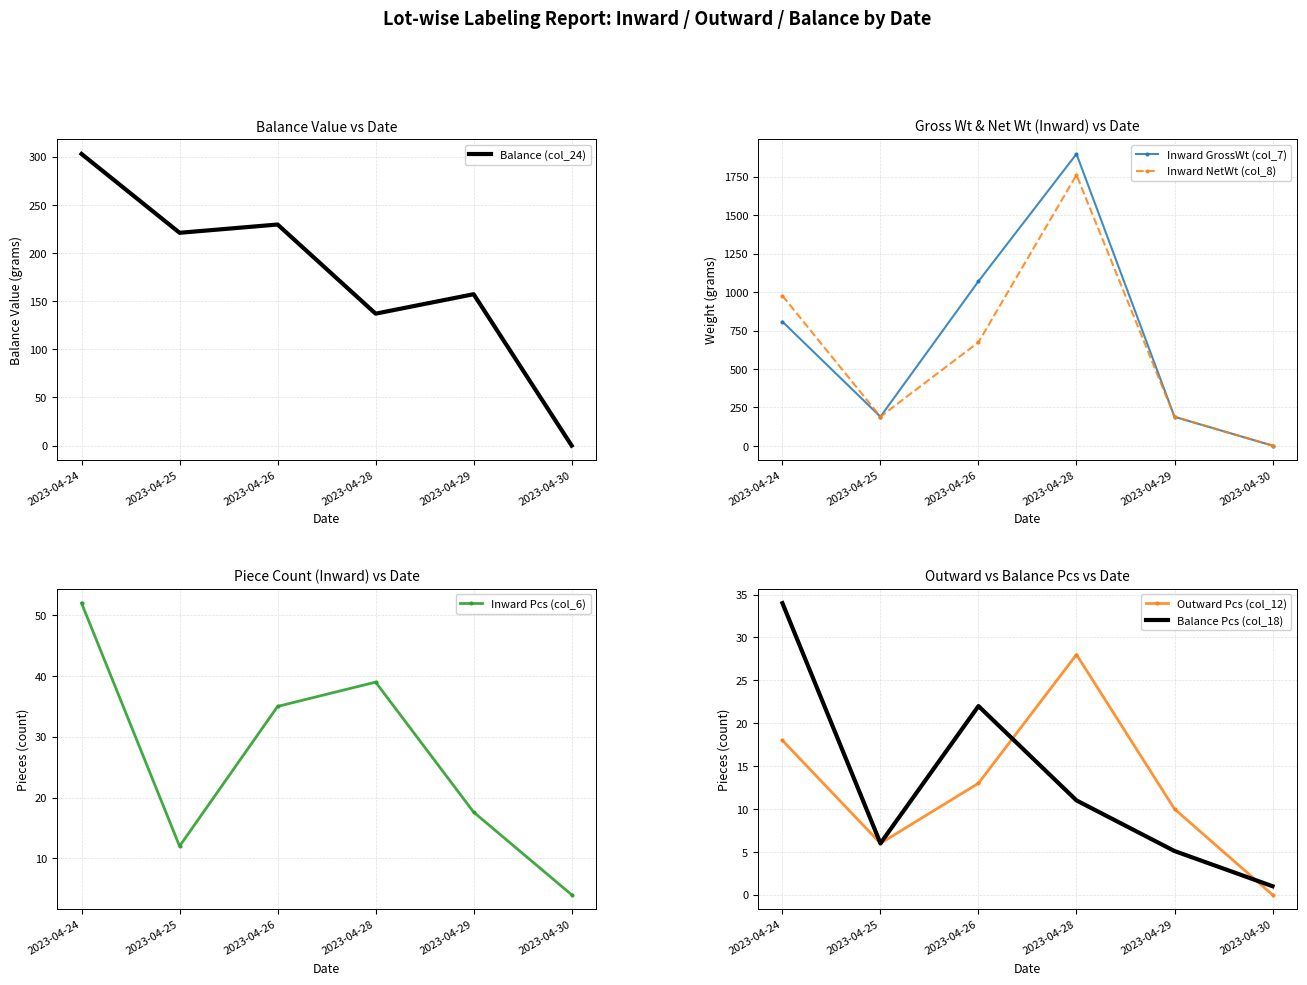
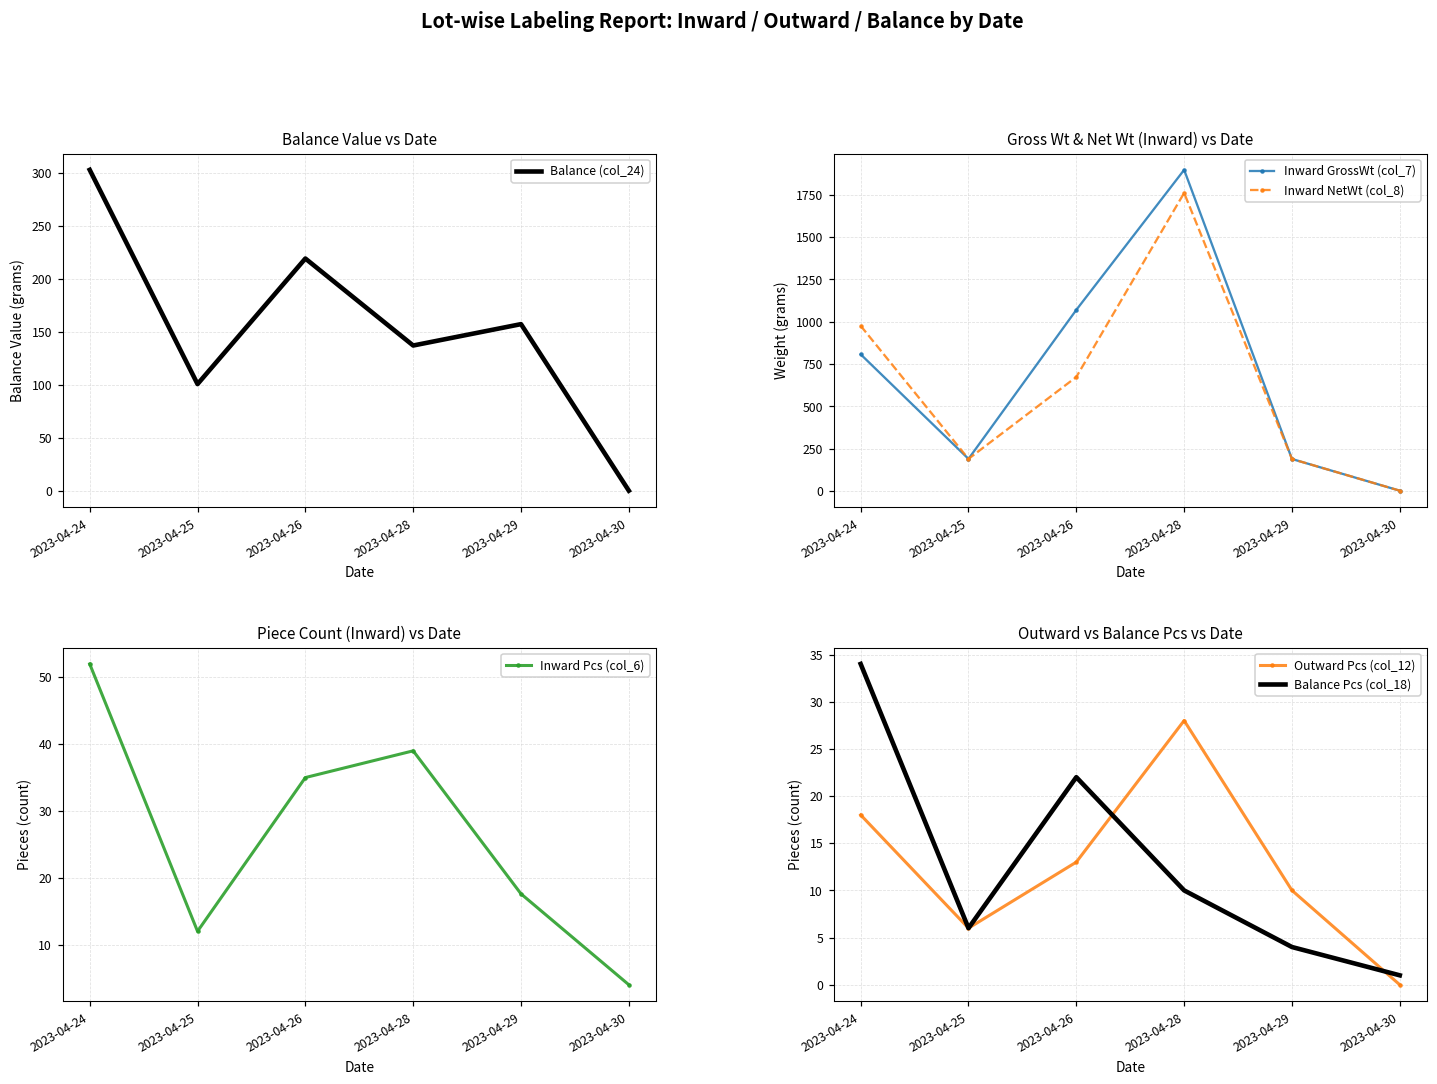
Balance Value vs Date, 2023-04-25: 220 -> 100
Balance Value vs Date, 2023-04-26: 230 -> 220
Outward vs Balance Pcs vs Date, Balance Pcs (col_18), 2023-04-28: 11 -> 10
Outward vs Balance Pcs vs Date, Balance Pcs (col_18), 2023-04-29: 5 -> 4
